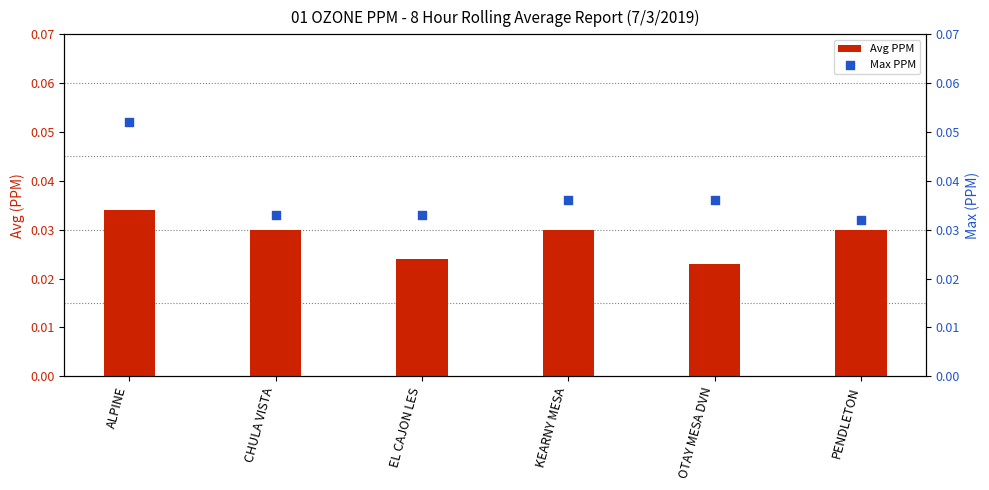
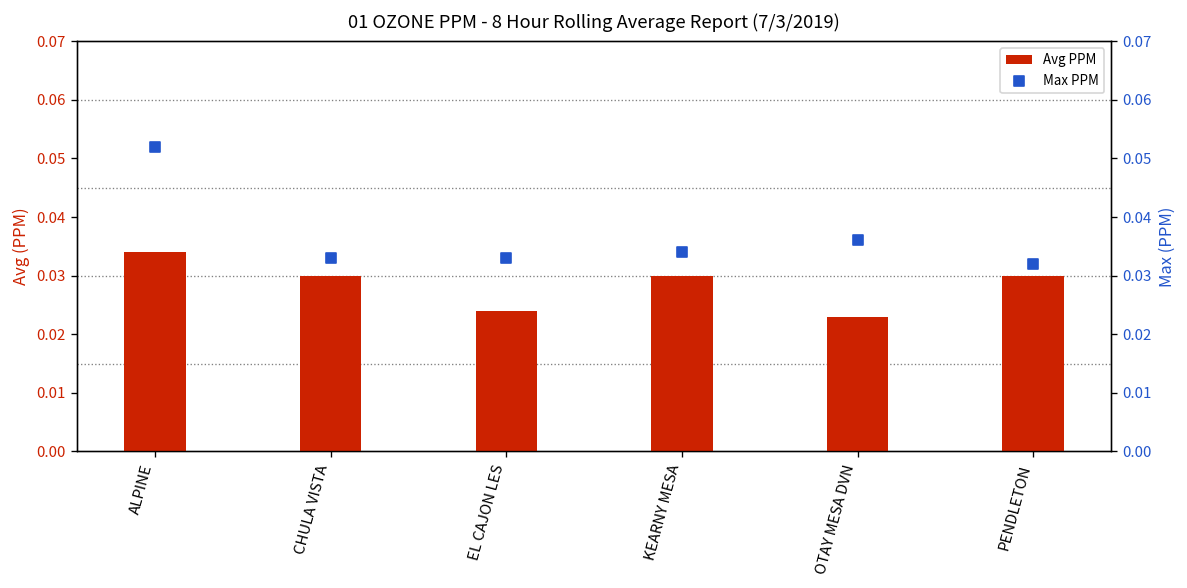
Max PPM, KEARNY MESA: 0.036 -> 0.034
